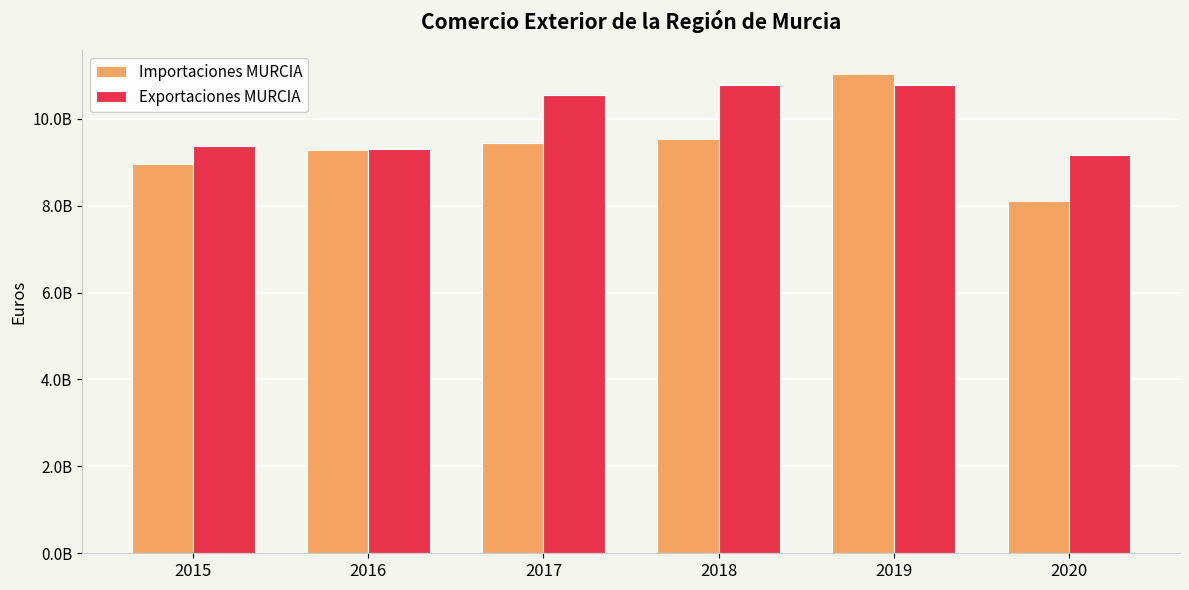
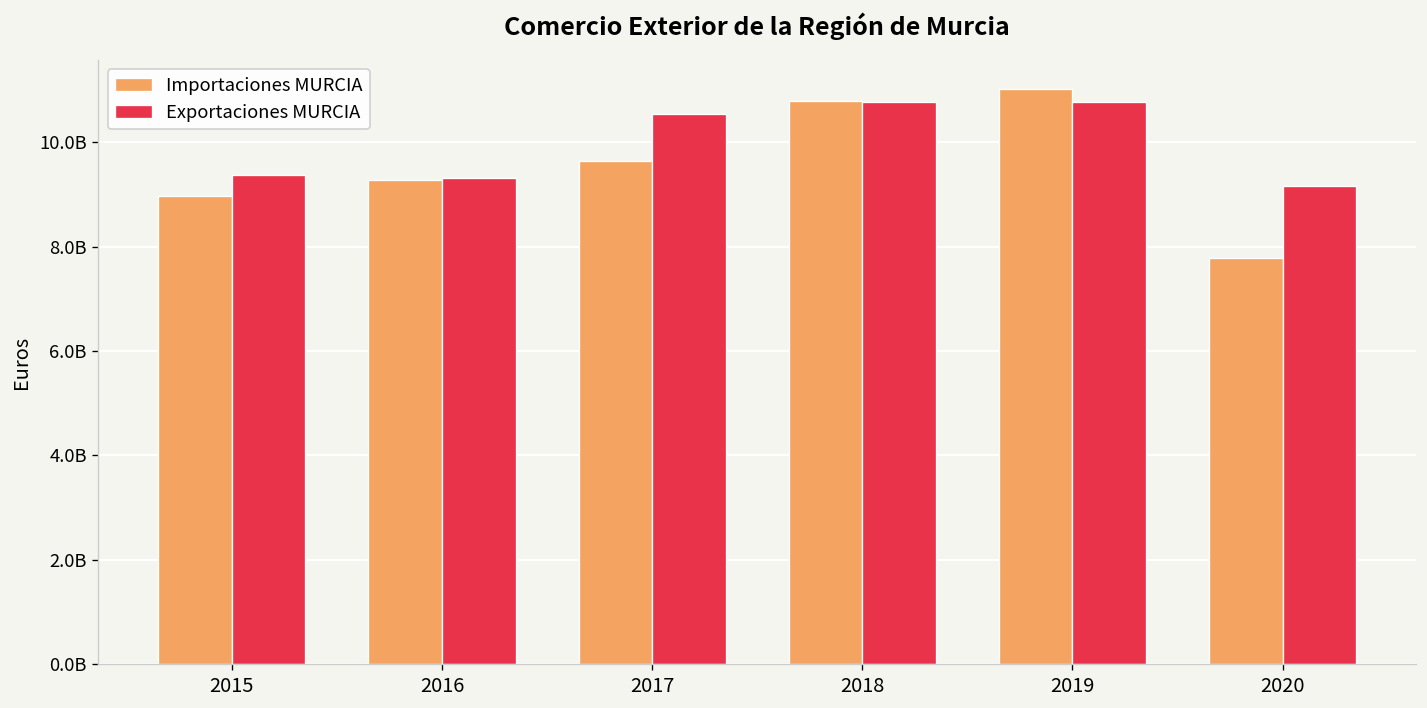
Importaciones MURCIA, 2017: 9400000000 -> 9600000000
Importaciones MURCIA, 2018: 9500000000 -> 10800000000
Importaciones MURCIA, 2020: 8100000000 -> 7800000000
